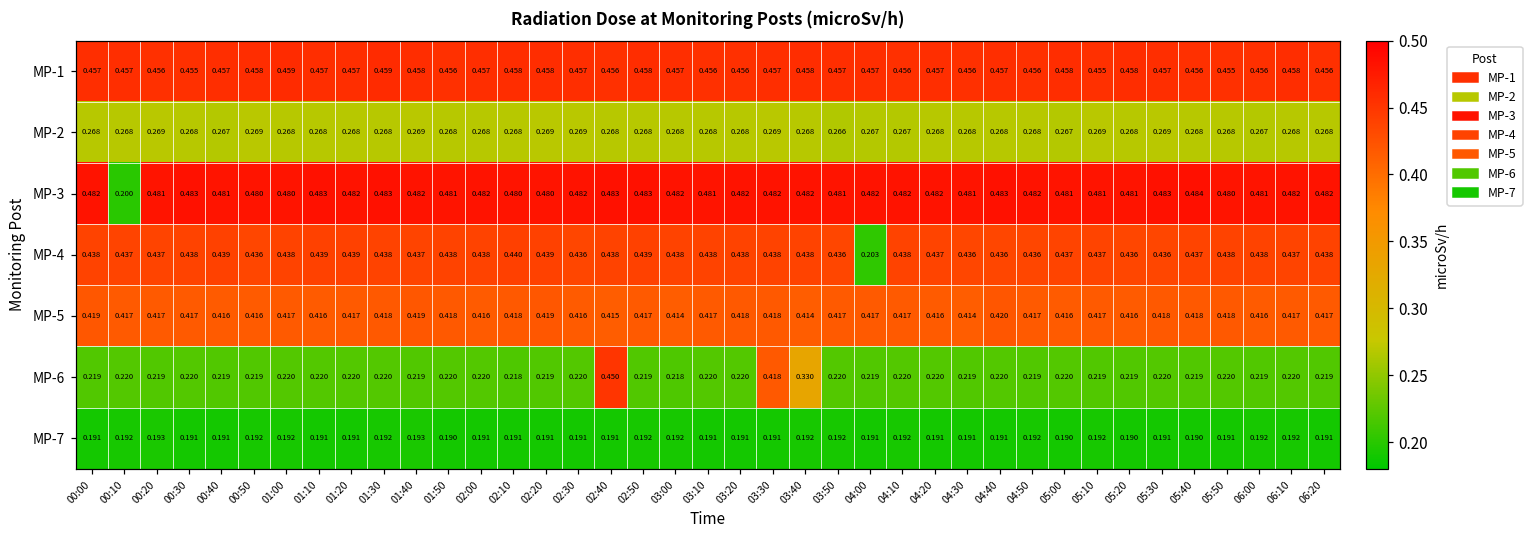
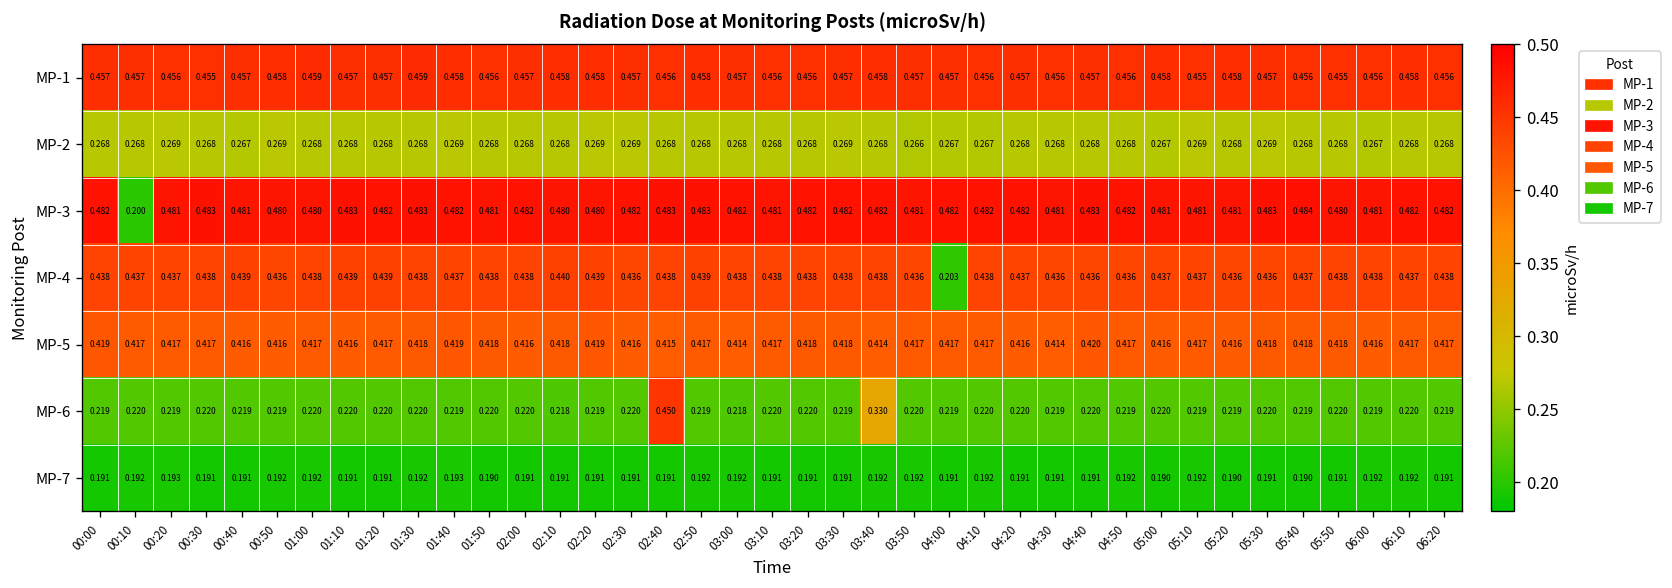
MP-6, 03:30: 0.418 -> 0.219
